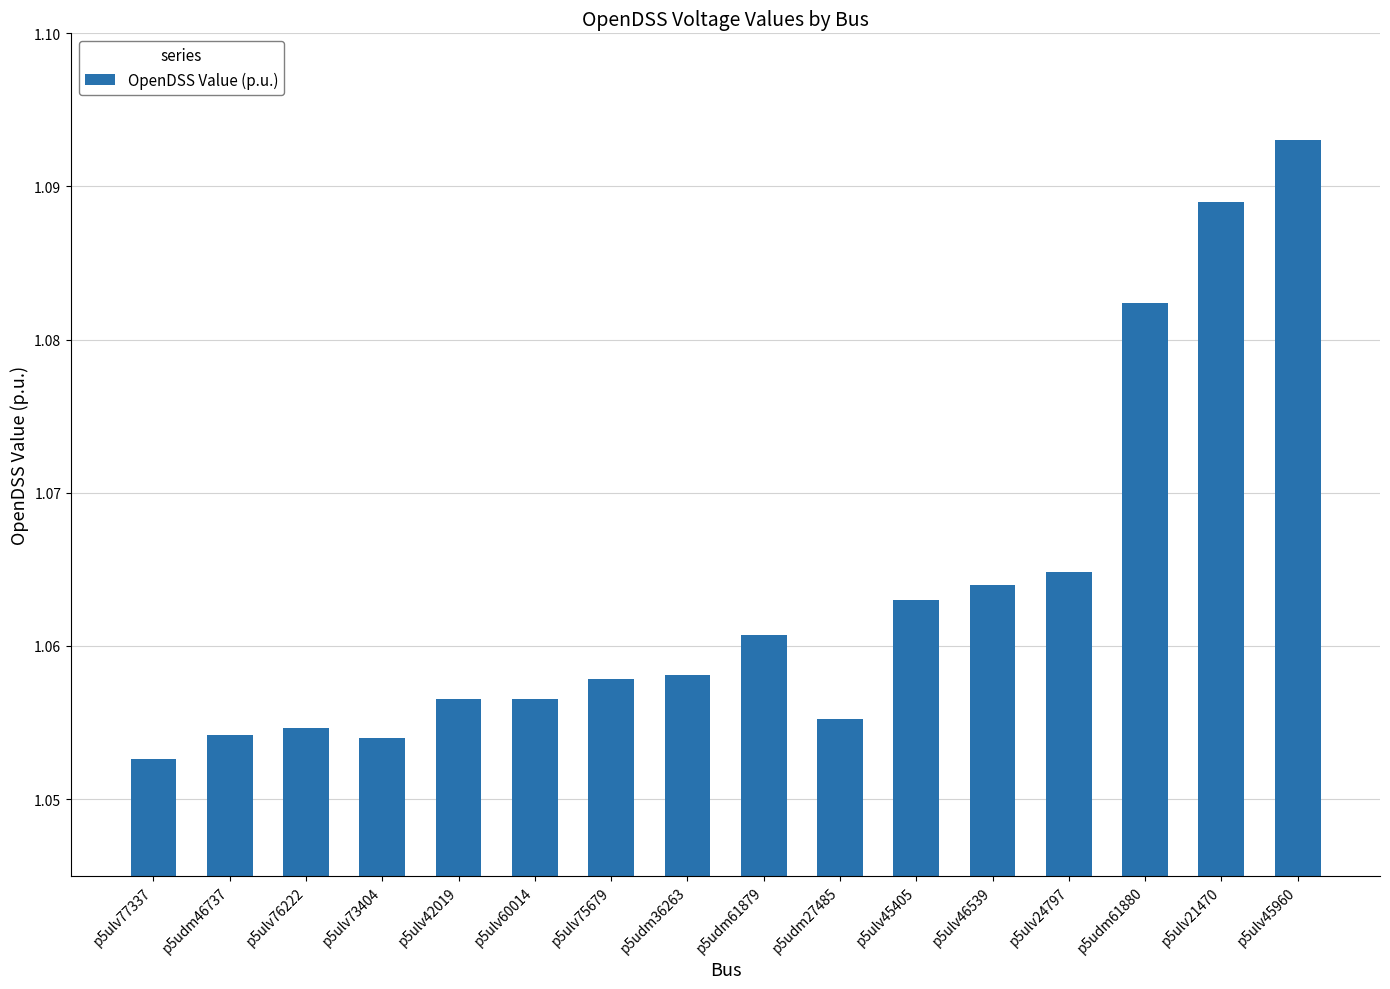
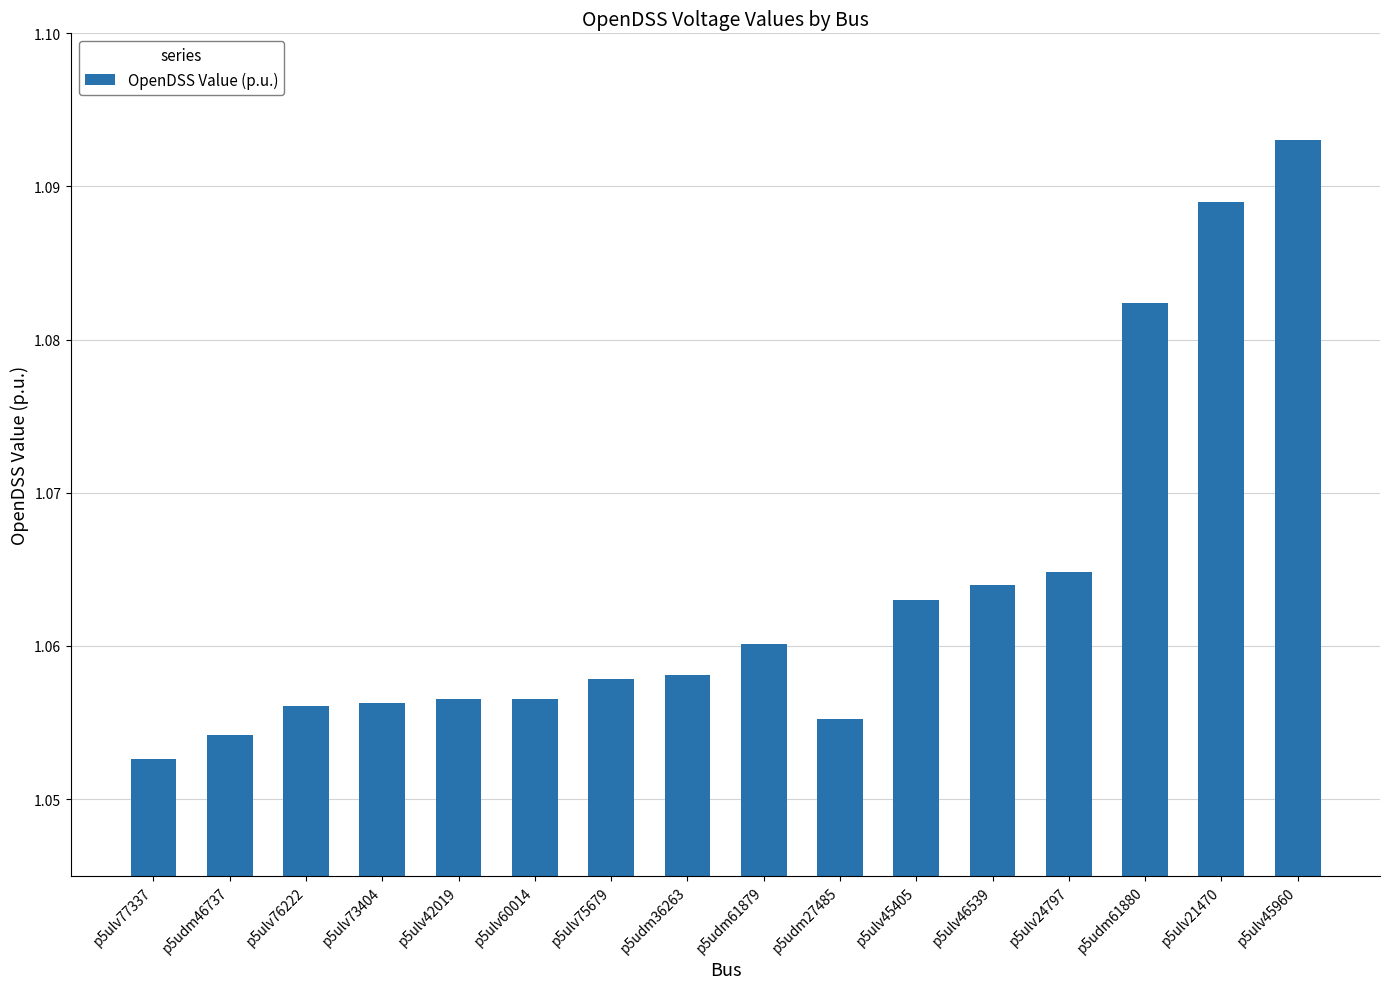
p5ulv76222: 1.0547 -> 1.0561
p5ulv73404: 1.0540 -> 1.0563
p5udm61879: 1.0607 -> 1.0601
